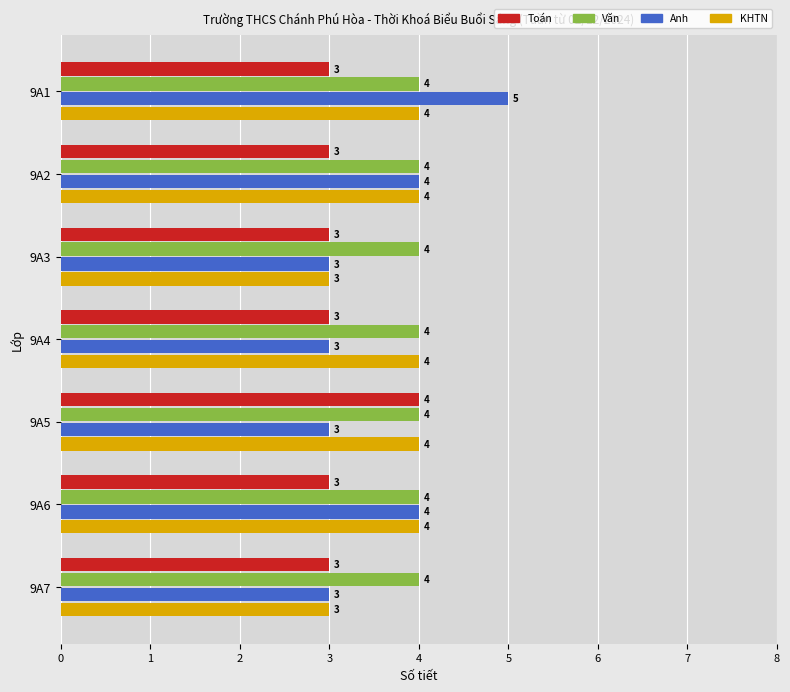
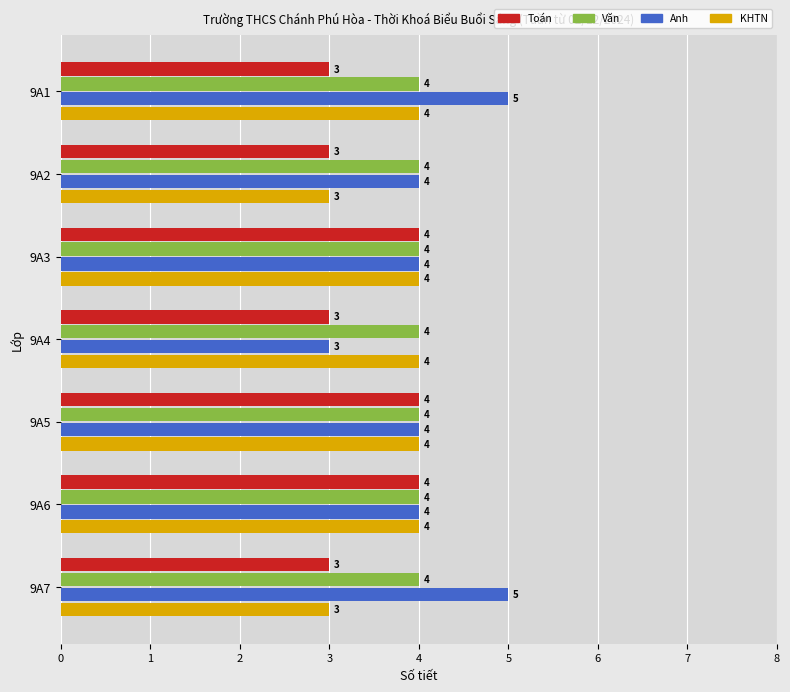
KHTN, 9A2: 4 -> 3
Toán, 9A3: 3 -> 4
Anh, 9A3: 3 -> 4
KHTN, 9A3: 3 -> 4
Anh, 9A5: 3 -> 4
Toán, 9A6: 3 -> 4
Anh, 9A7: 3 -> 5
